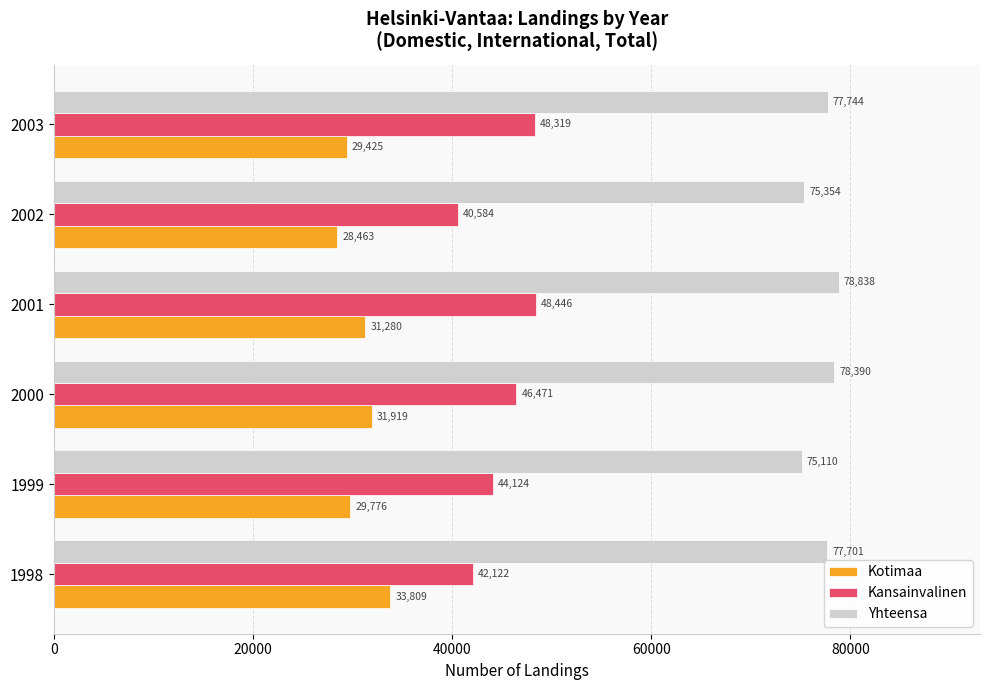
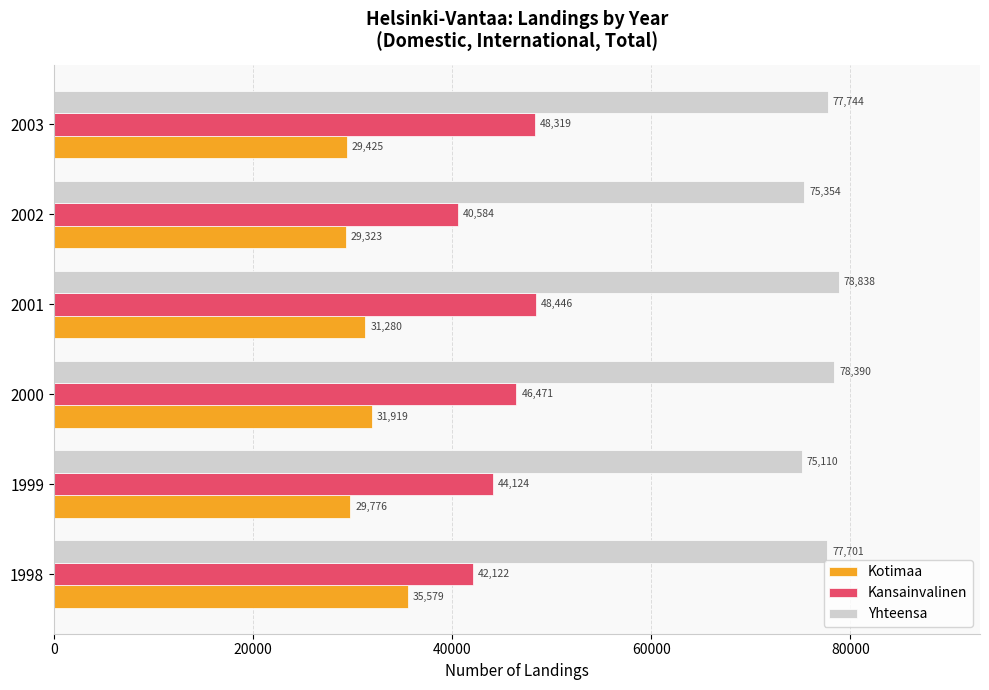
Kotimaa, 2002: 28,463 -> 29,323
Kotimaa, 1998: 33,809 -> 35,579
